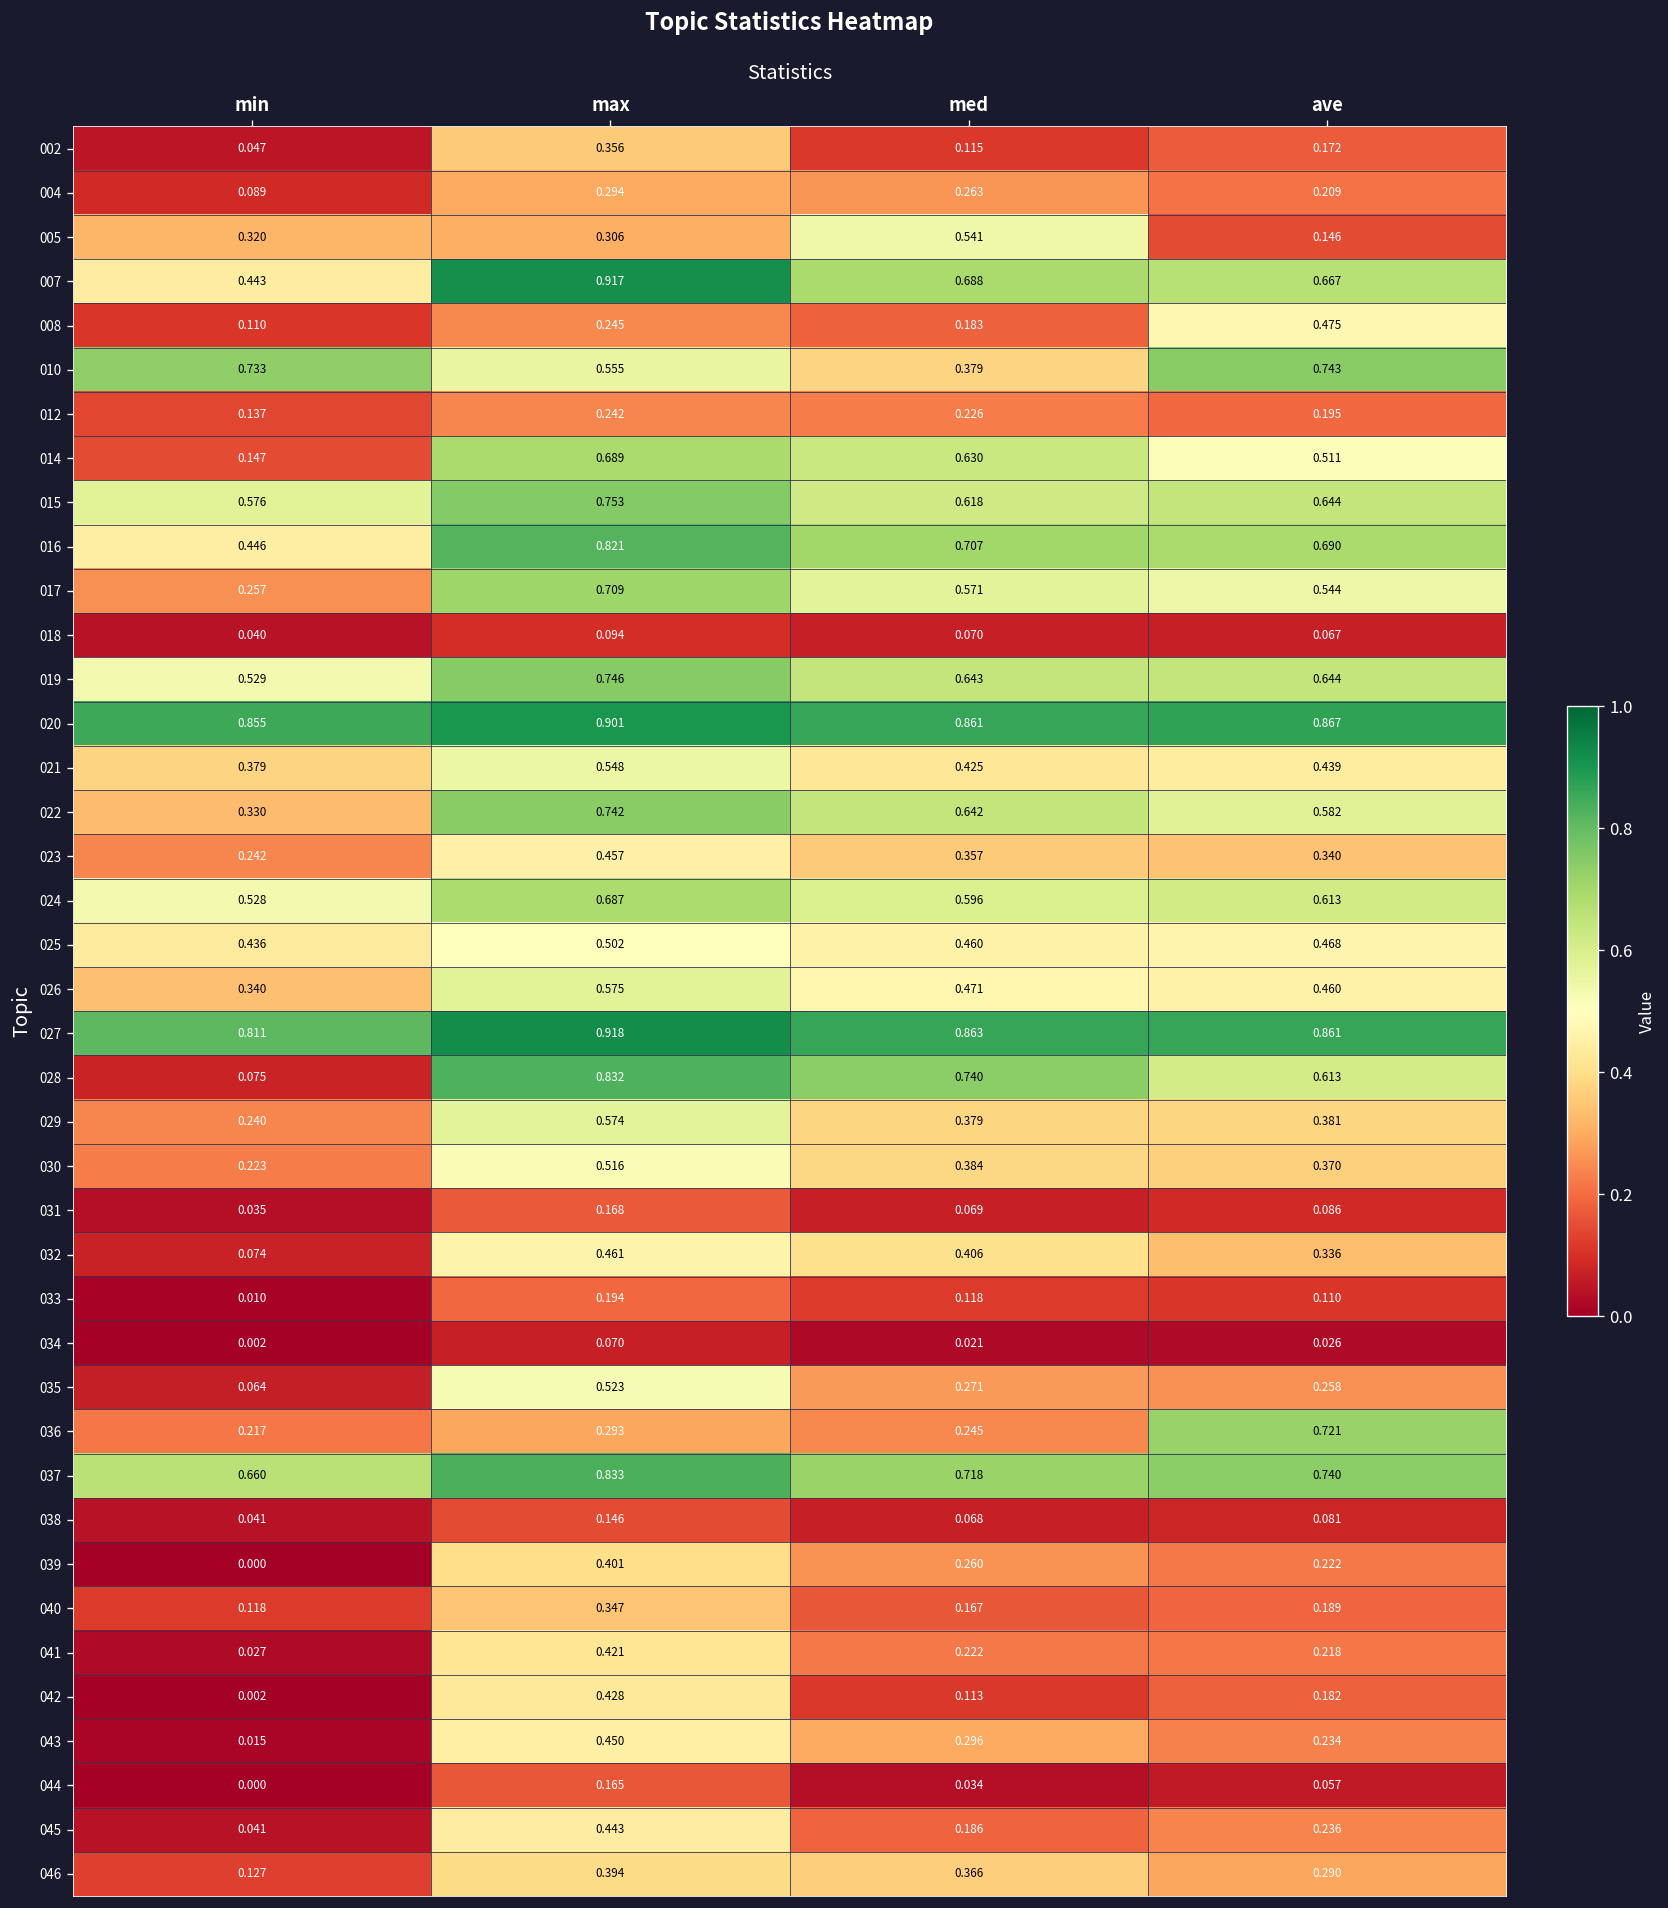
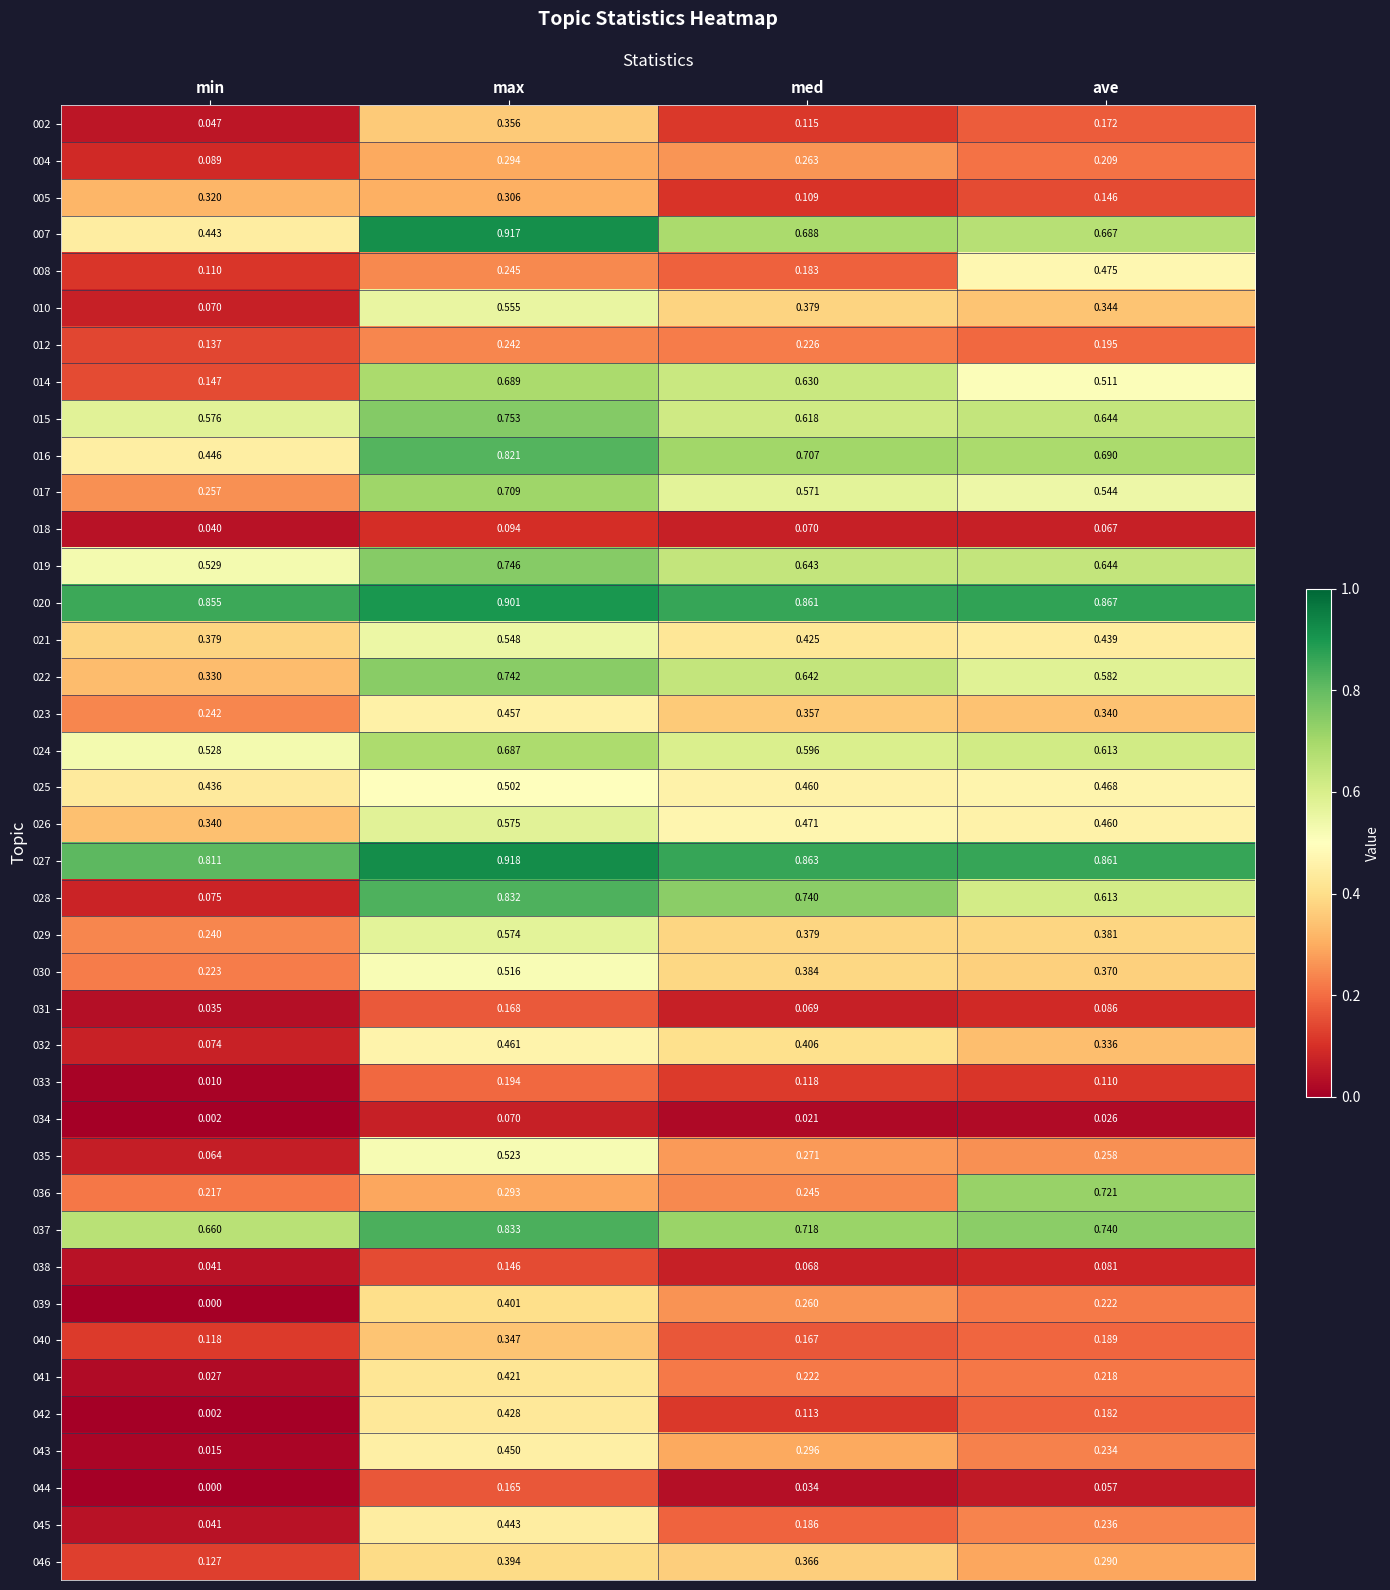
005, med: 0.541 -> 0.109
010, min: 0.733 -> 0.070
010, ave: 0.743 -> 0.344
